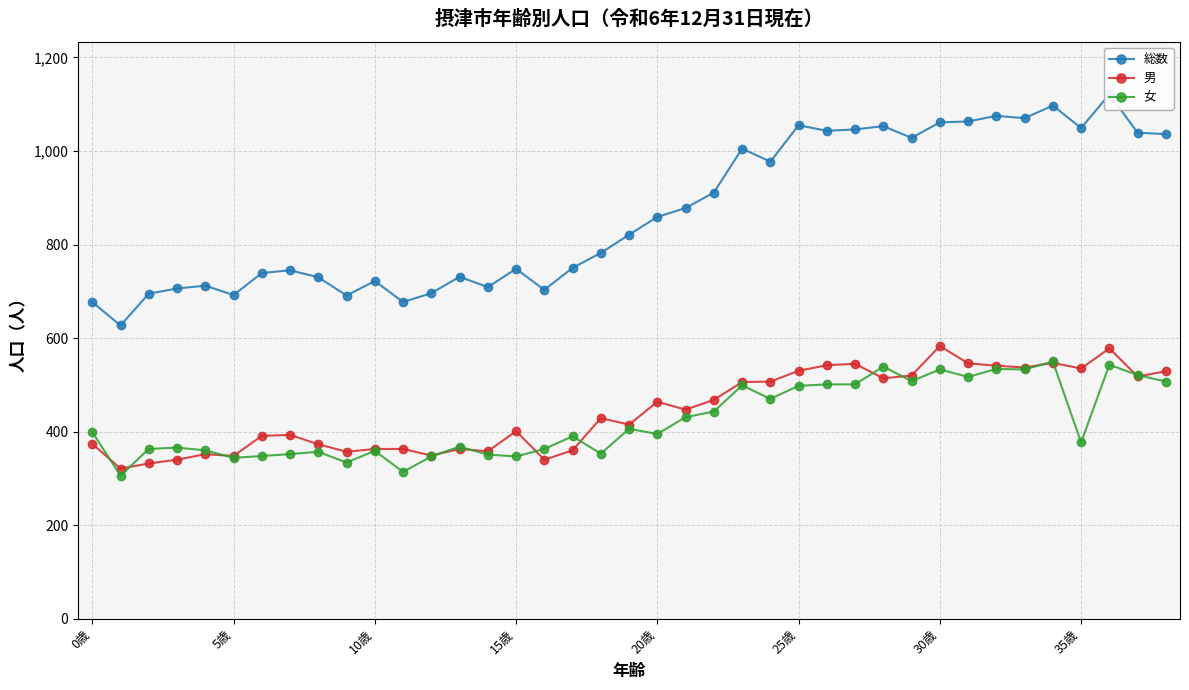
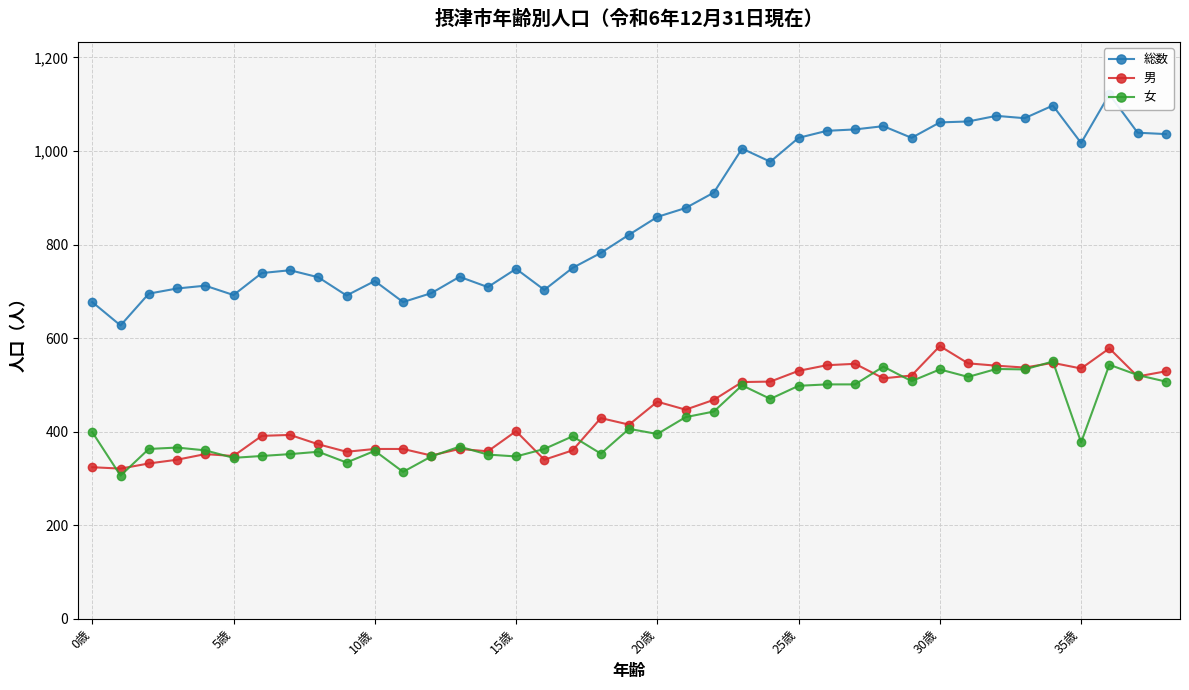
男, 0歳: 370 -> 320
総数, 25歳: 1,060 -> 1,030
総数, 35歳: 1,050 -> 1,020
